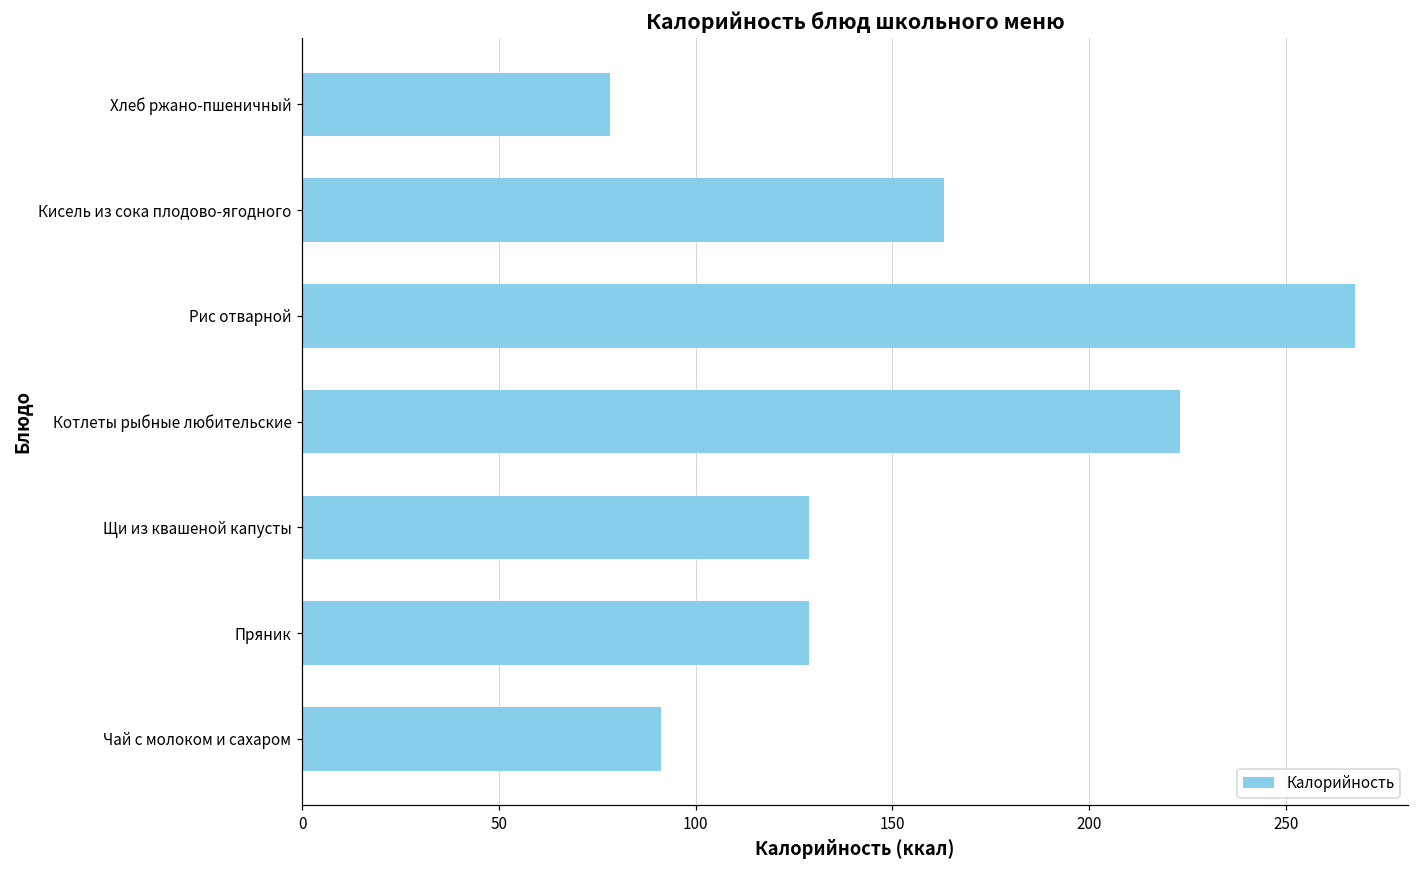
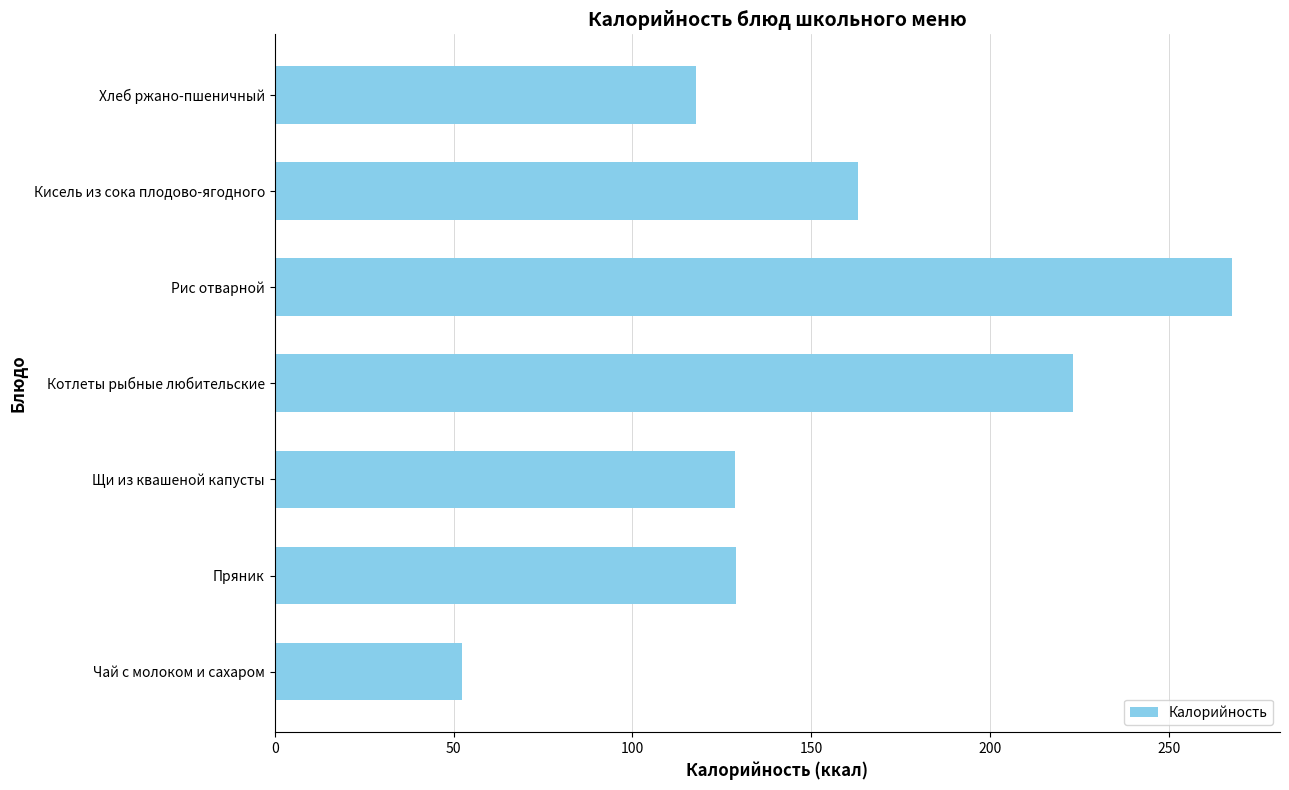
Хлеб ржано-пшеничный: 78 -> 118
Чай с молоком и сахаром: 91 -> 52
